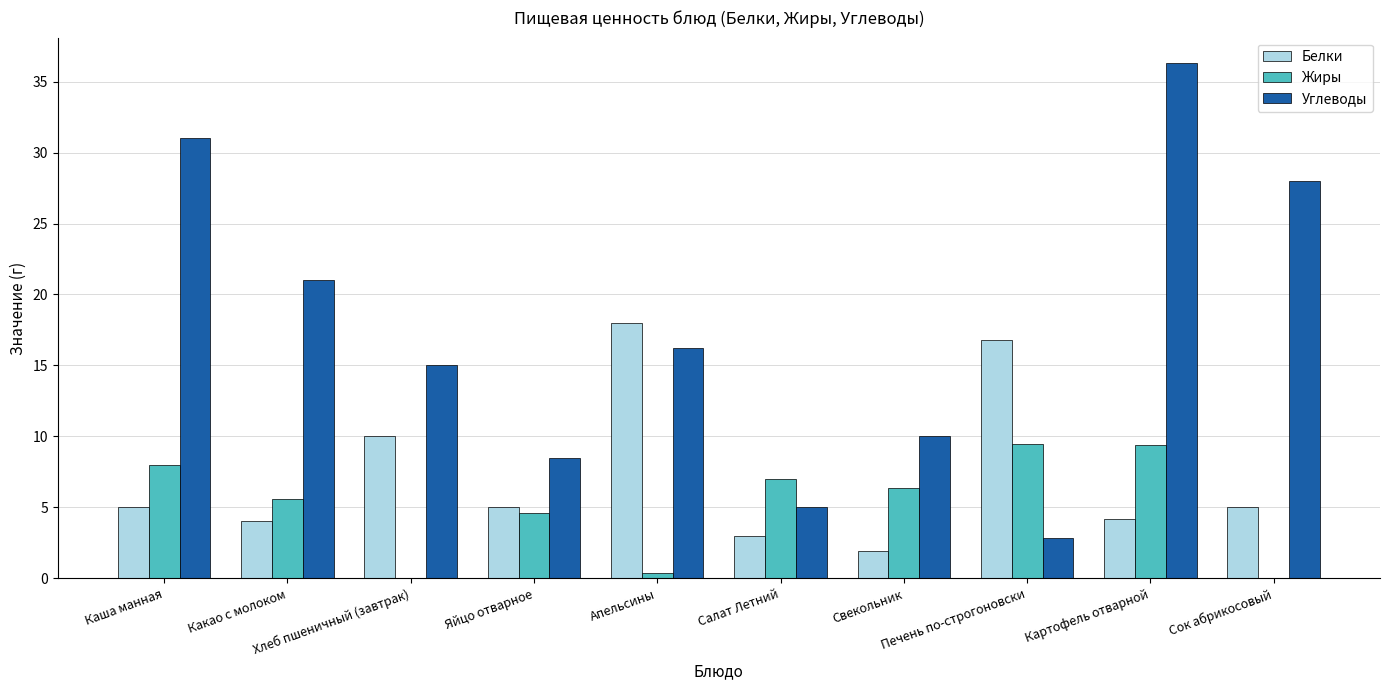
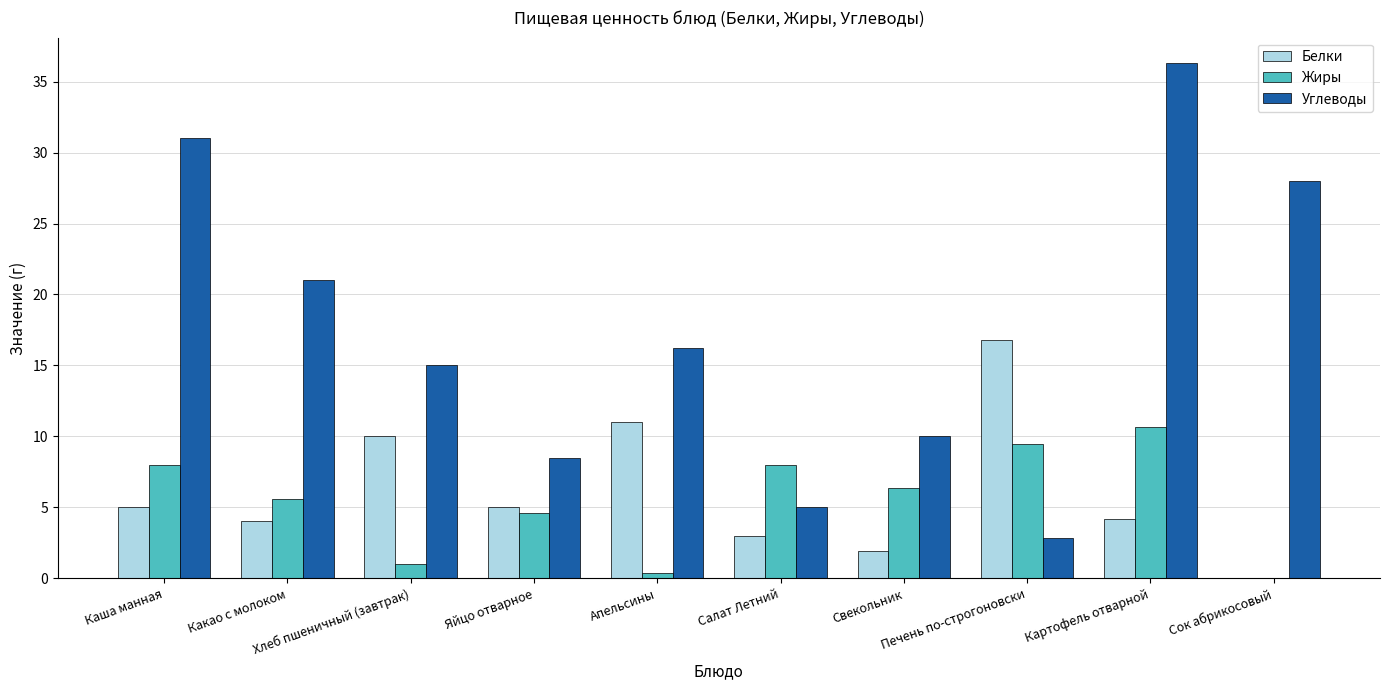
Жиры, Хлеб пшеничный (завтрак): 0 -> 1
Белки, Апельсины: 18 -> 11
Жиры, Салат Летний: 7 -> 8
Жиры, Картофель отварной: 9.4 -> 10.6
Белки, Сок абрикосовый: 5 -> 0
